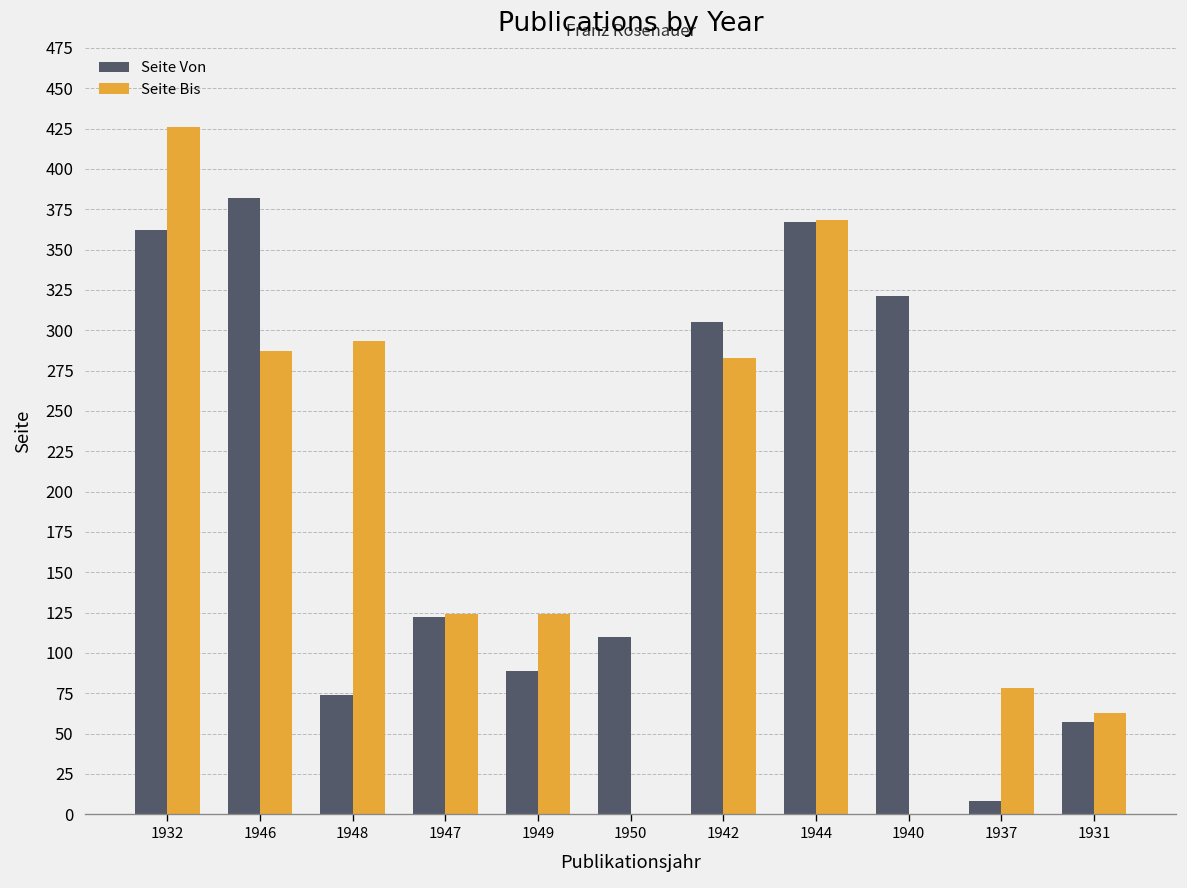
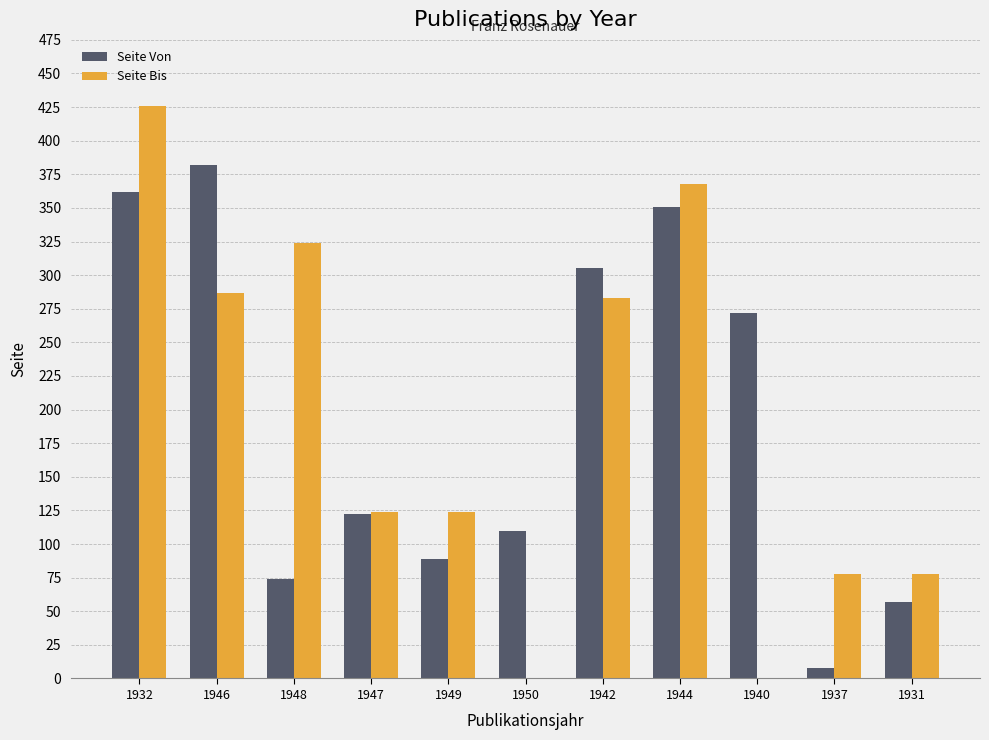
Seite Bis, 1948: 293 -> 324
Seite Von, 1944: 367 -> 351
Seite Von, 1940: 321 -> 272
Seite Bis, 1931: 63 -> 78
